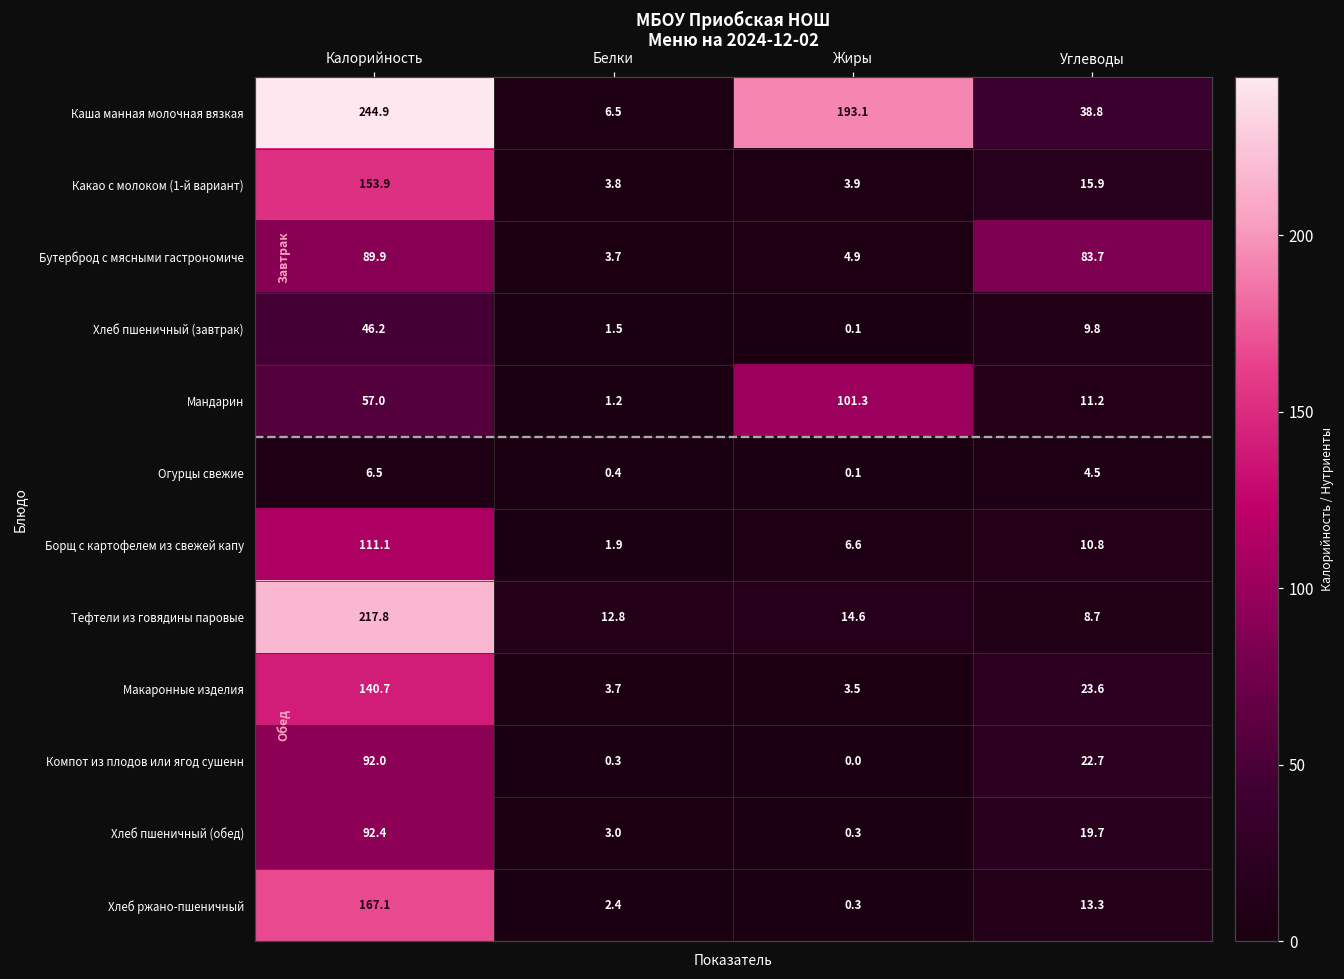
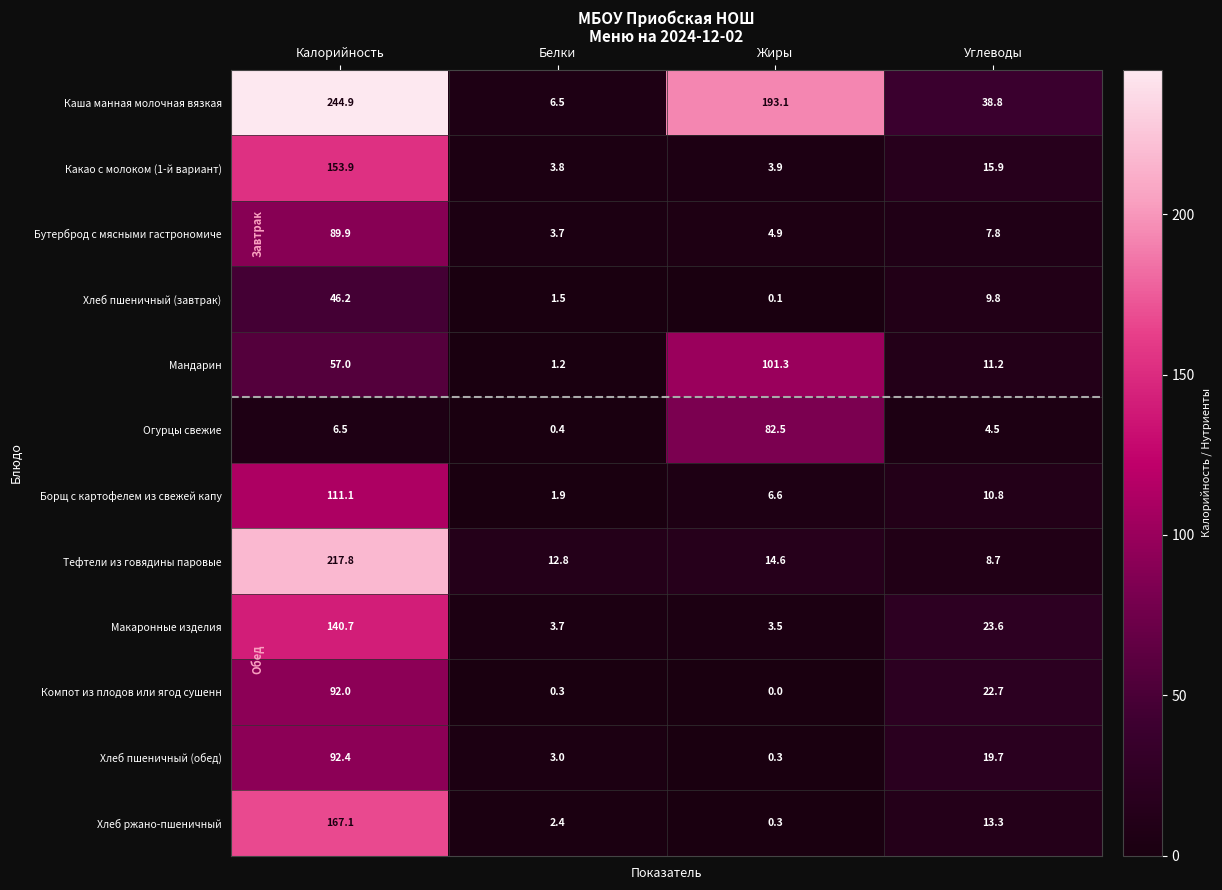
Бутерброд с мясными гастрономиче, Углеводы: 83.7 -> 7.8
Огурцы свежие, Жиры: 0.1 -> 82.5
